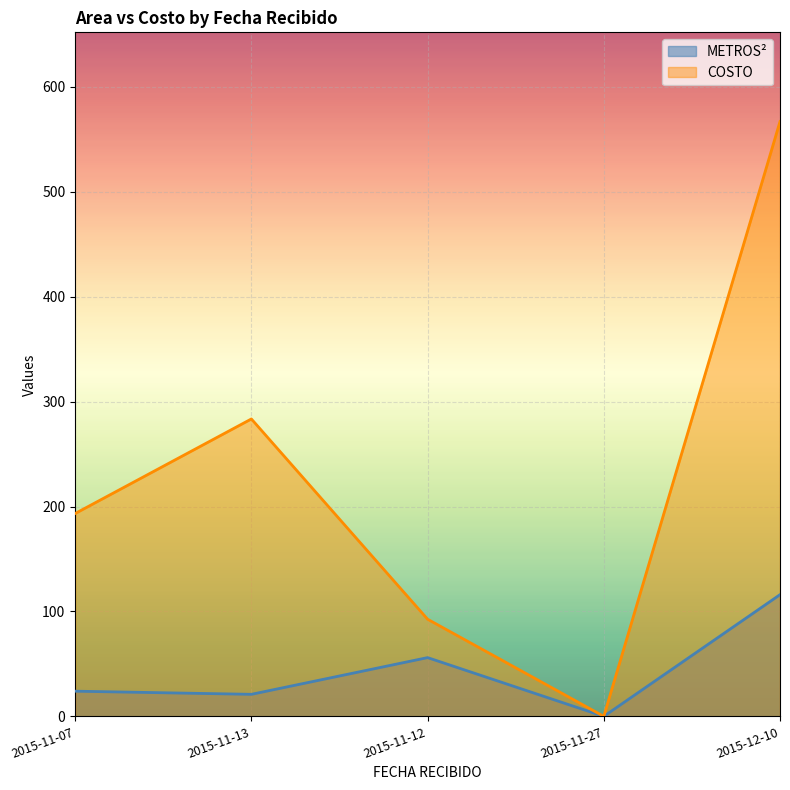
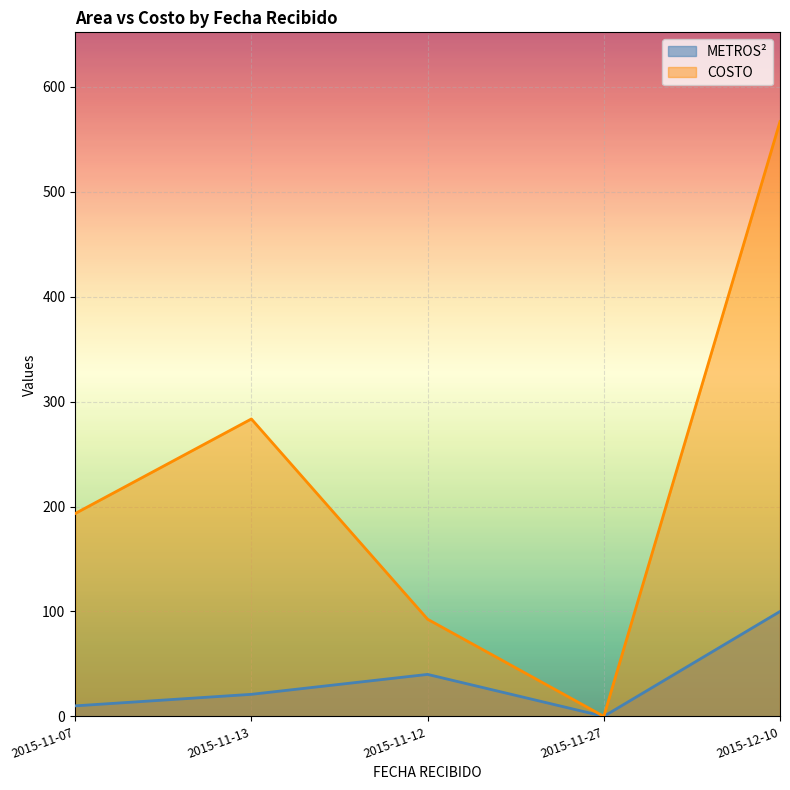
METROS², 2015-11-07: 24 -> 10
METROS², 2015-11-12: 56 -> 40
METROS², 2015-12-10: 116 -> 100
